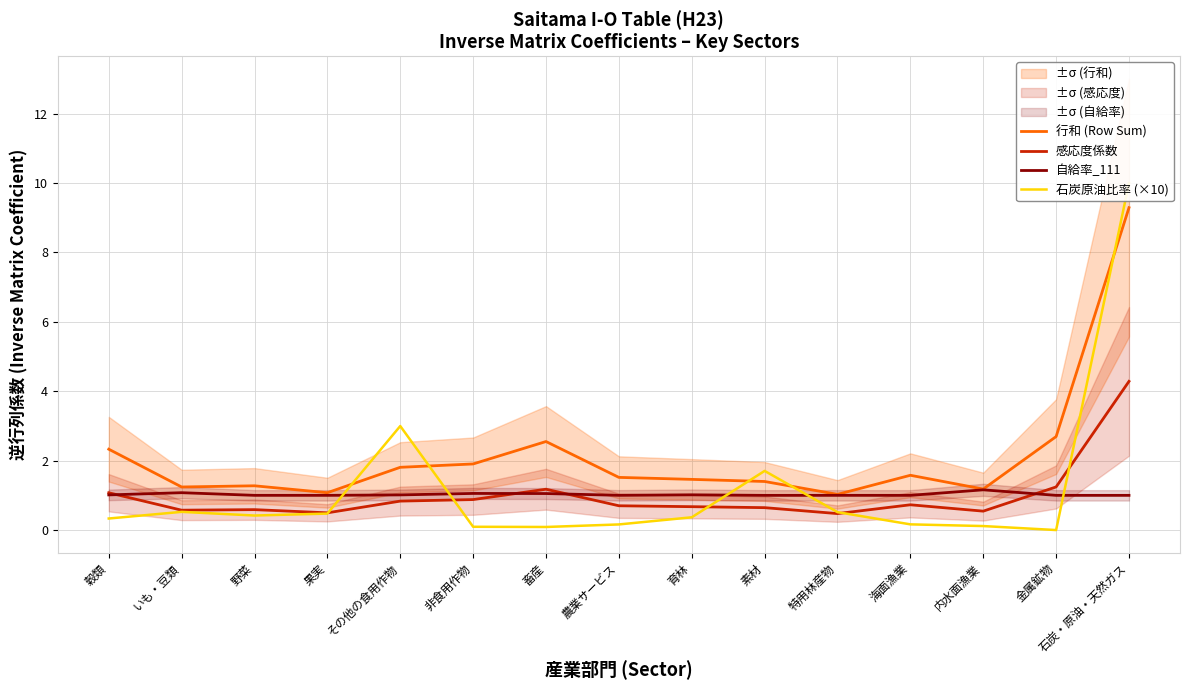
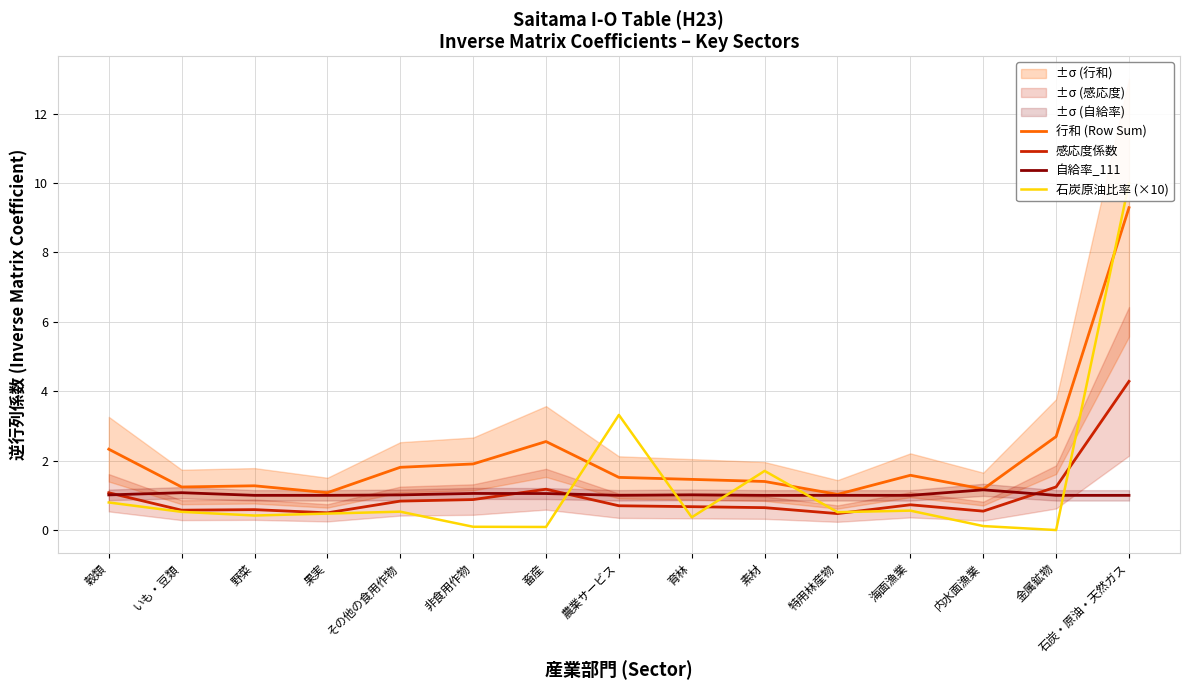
石炭原油比率 (×10), 穀類: 0.3 -> 0.8
石炭原油比率 (×10), その他の食用作物: 3.0 -> 0.5
石炭原油比率 (×10), 農業サービス: 0.2 -> 3.3
石炭原油比率 (×10), 海面漁業: 0.2 -> 0.6
